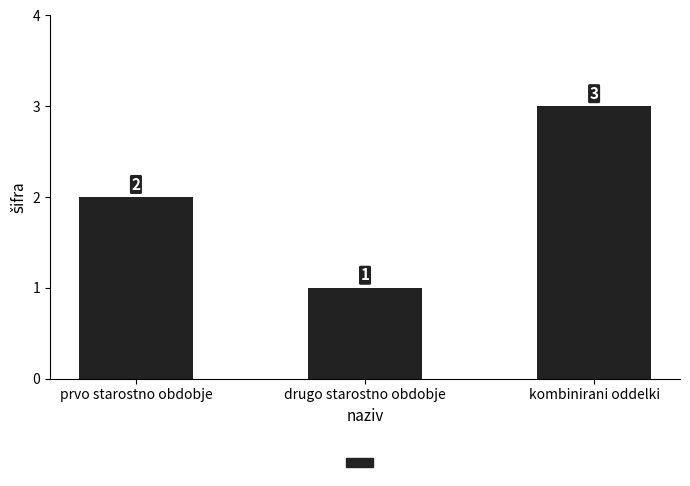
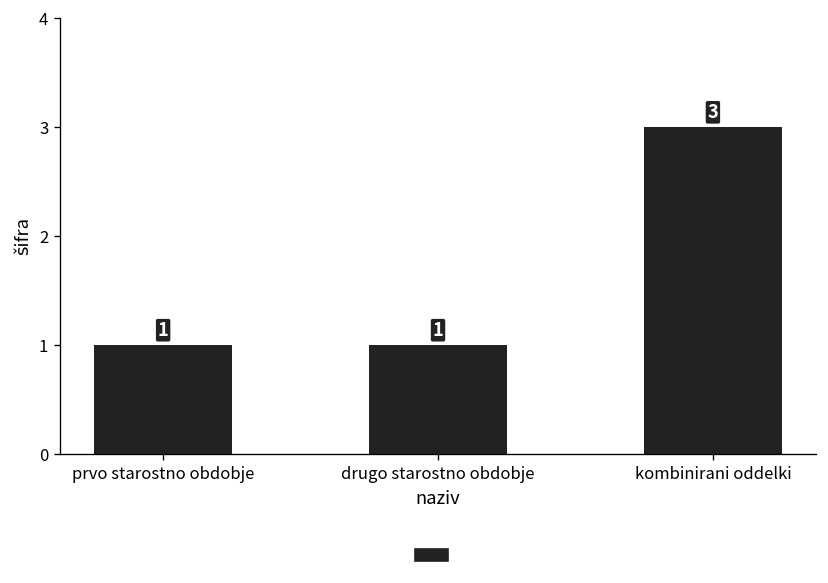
prvo starostno obdobje: 2 -> 1
